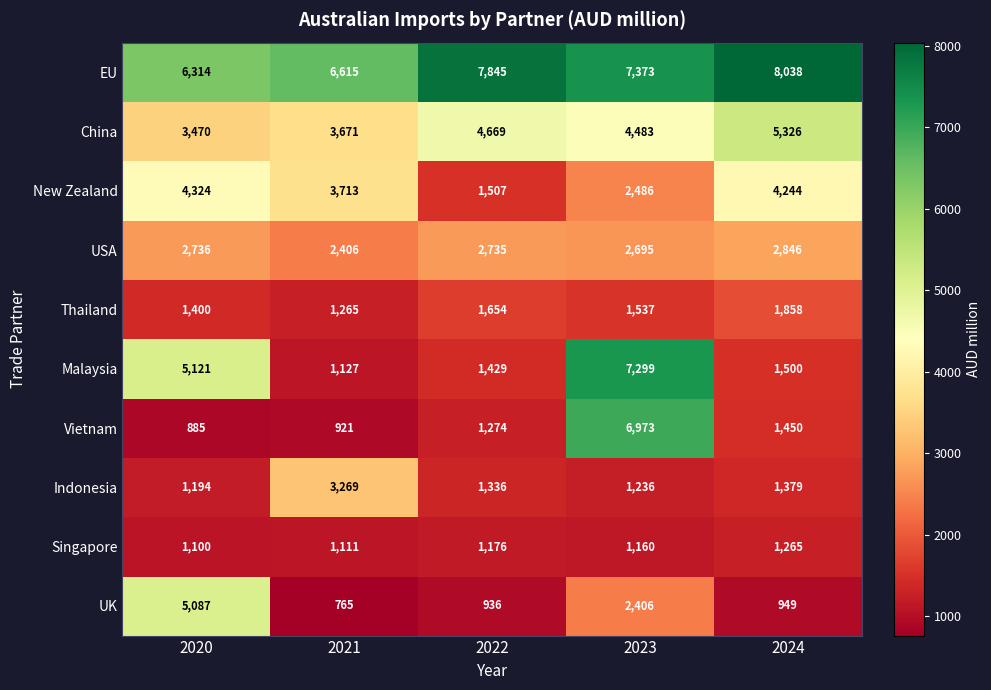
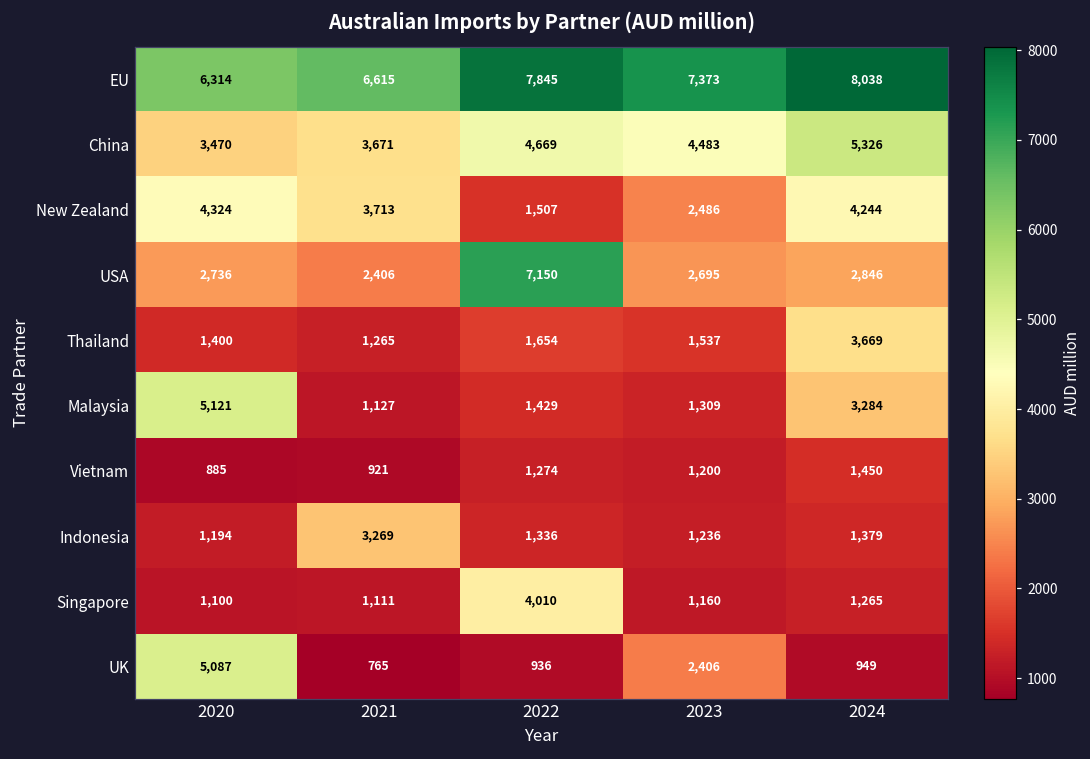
USA, 2022: 2,735 -> 7,150
Thailand, 2024: 1,858 -> 3,669
Malaysia, 2023: 7,299 -> 1,309
Malaysia, 2024: 1,500 -> 3,284
Vietnam, 2023: 6,973 -> 1,200
Singapore, 2022: 1,176 -> 4,010
